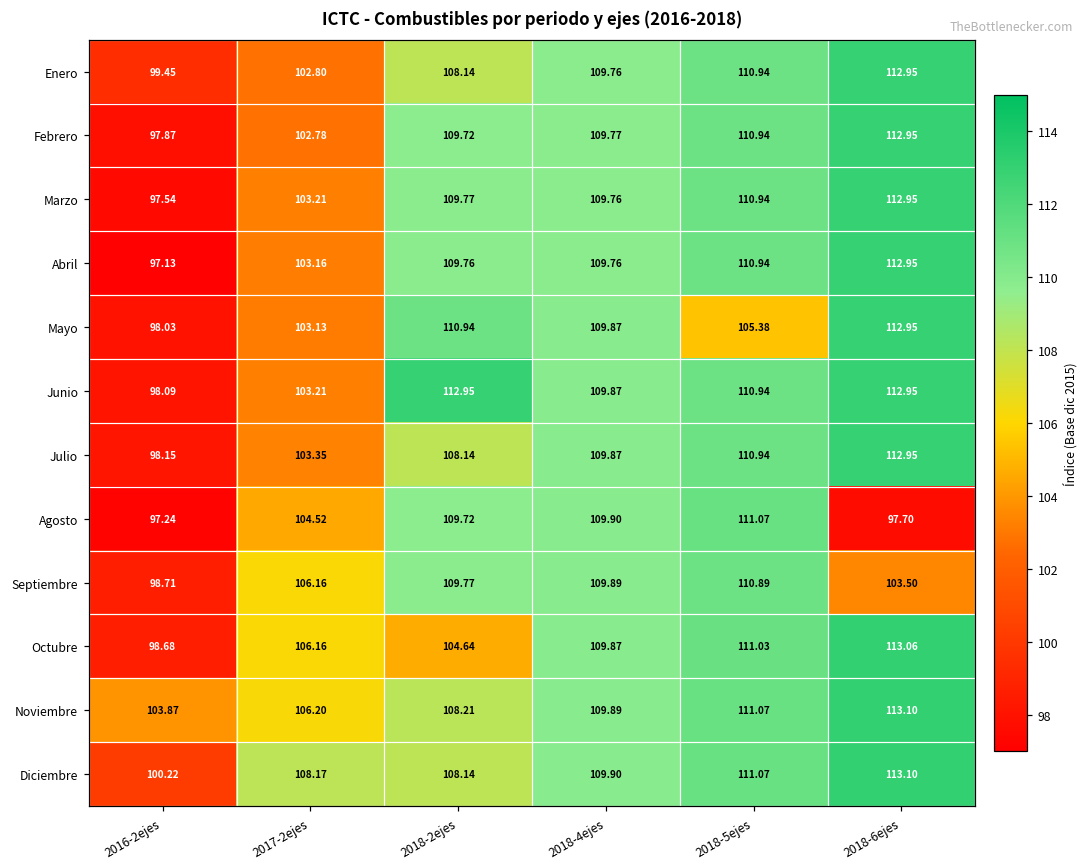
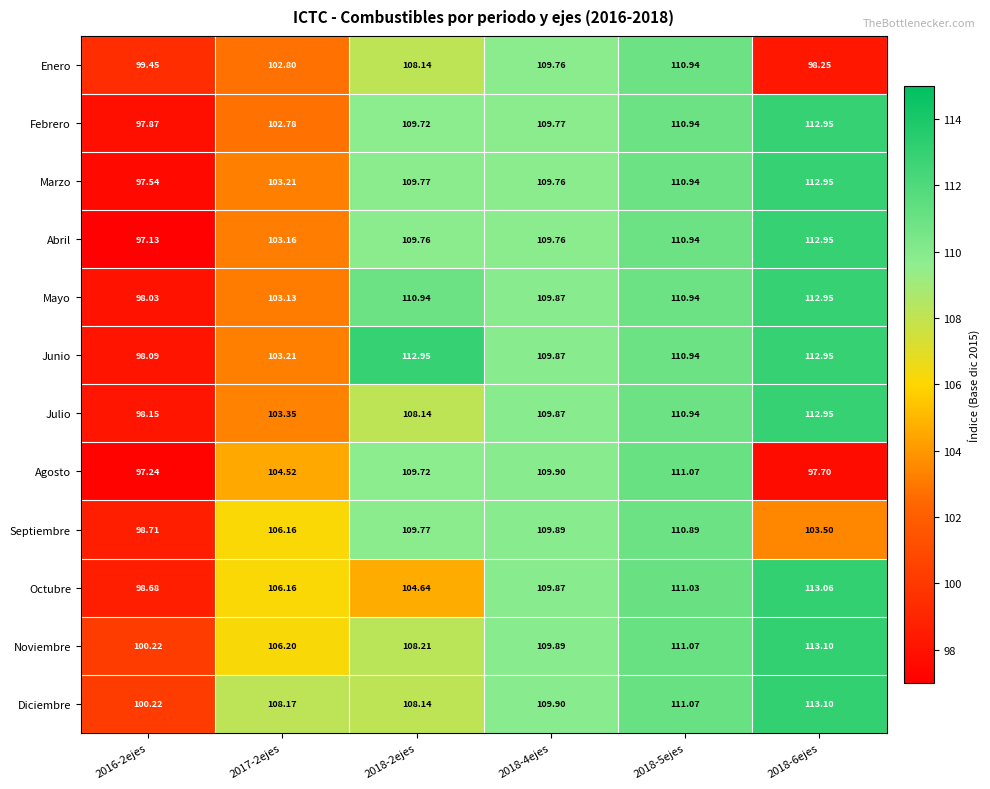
Enero, 2018-6ejes: 112.95 -> 98.25
Mayo, 2018-5ejes: 105.38 -> 110.94
Noviembre, 2016-2ejes: 103.87 -> 100.22
